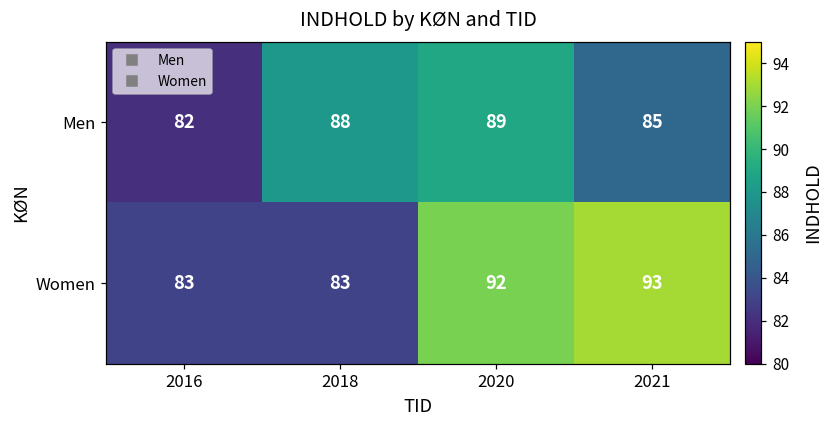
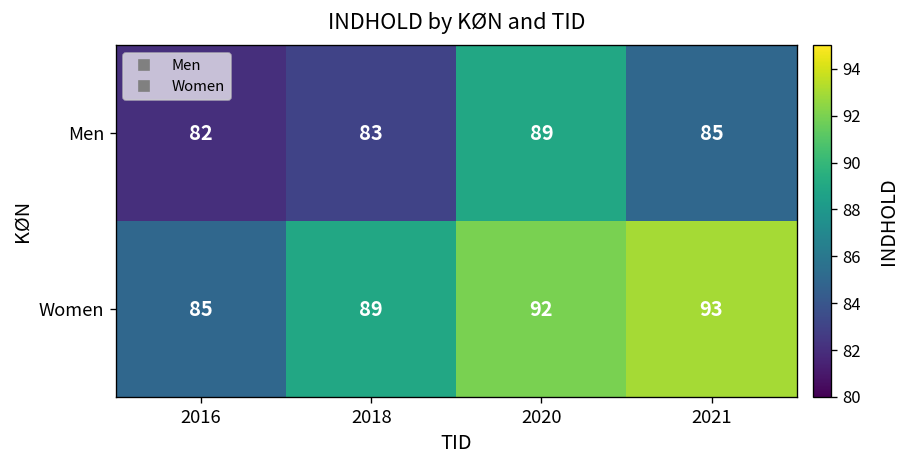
Men, 2018: 88 -> 83
Women, 2016: 83 -> 85
Women, 2018: 83 -> 89
